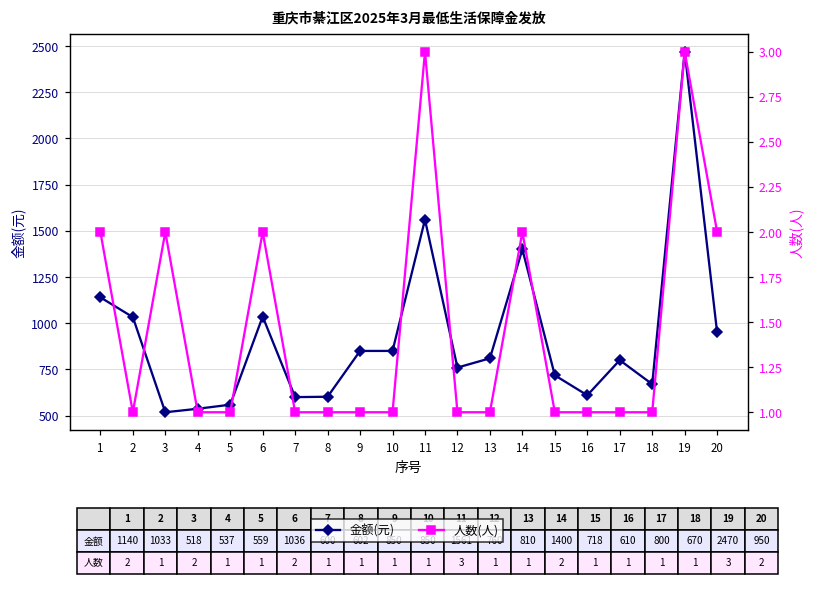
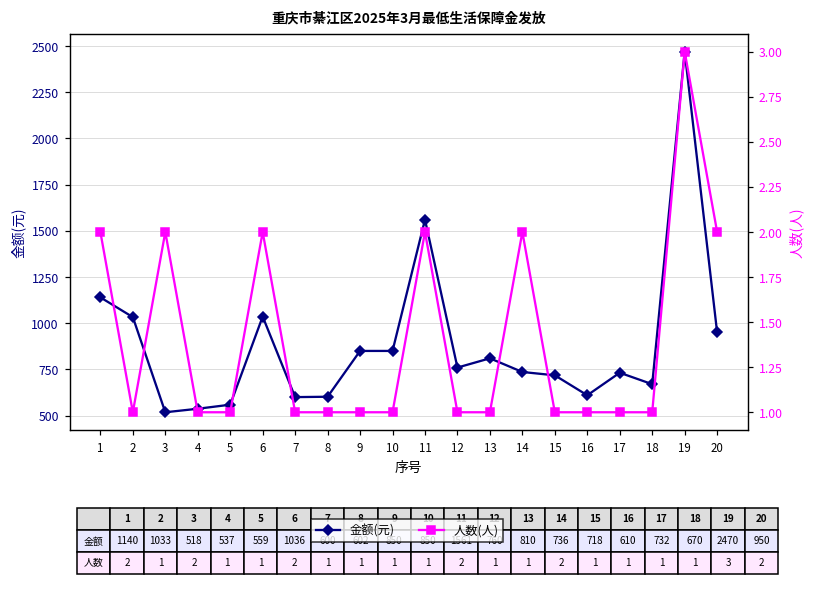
金额(元), 14: 1400 -> 736
金额(元), 17: 800 -> 732
人数(人), 11: 3 -> 2
